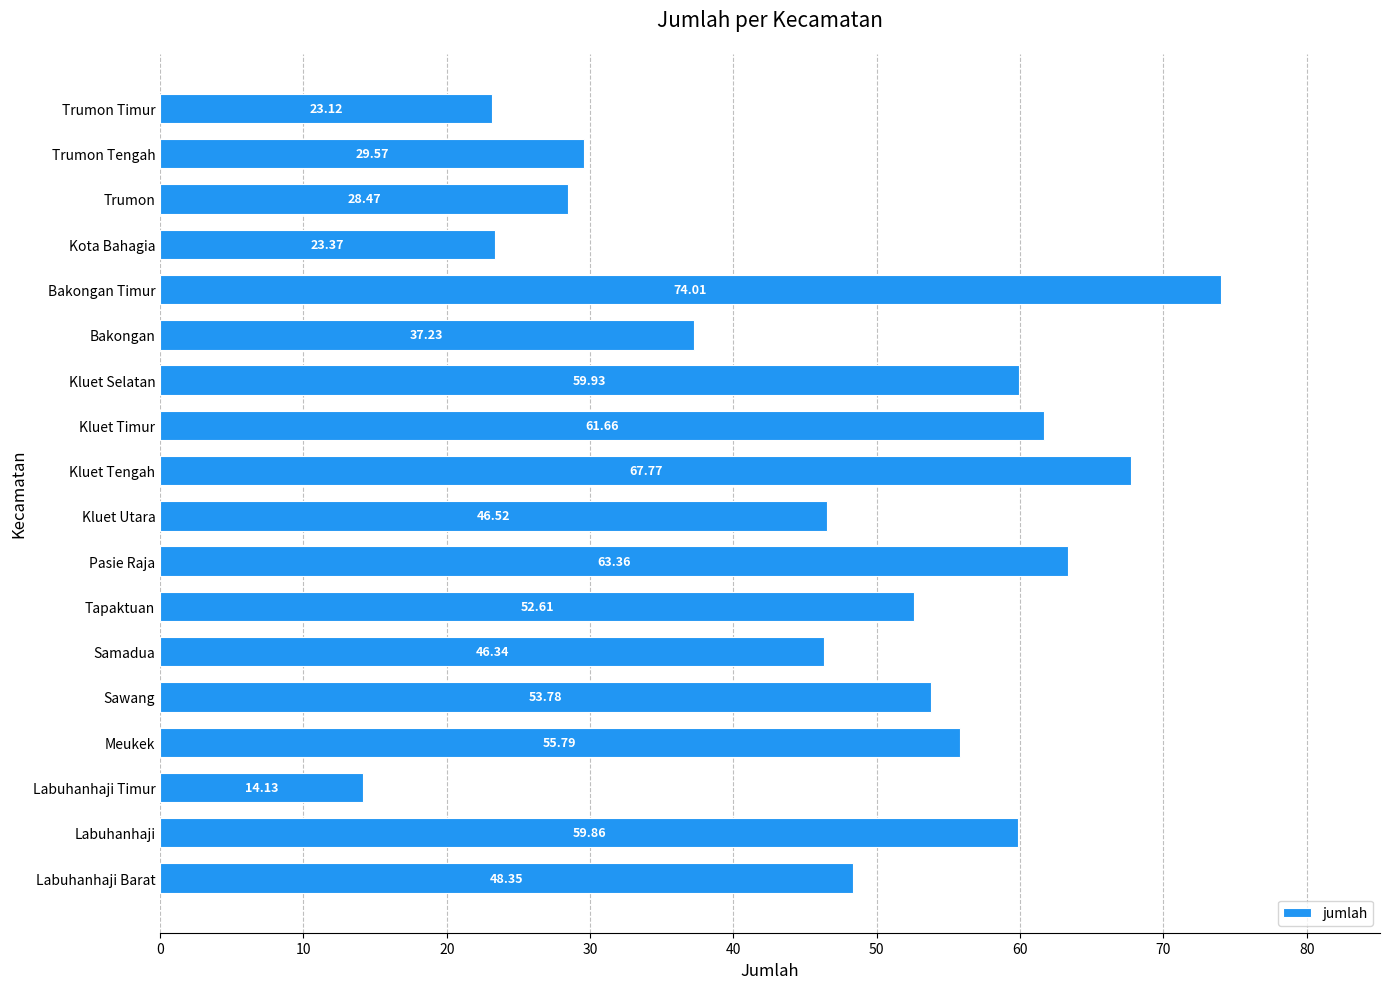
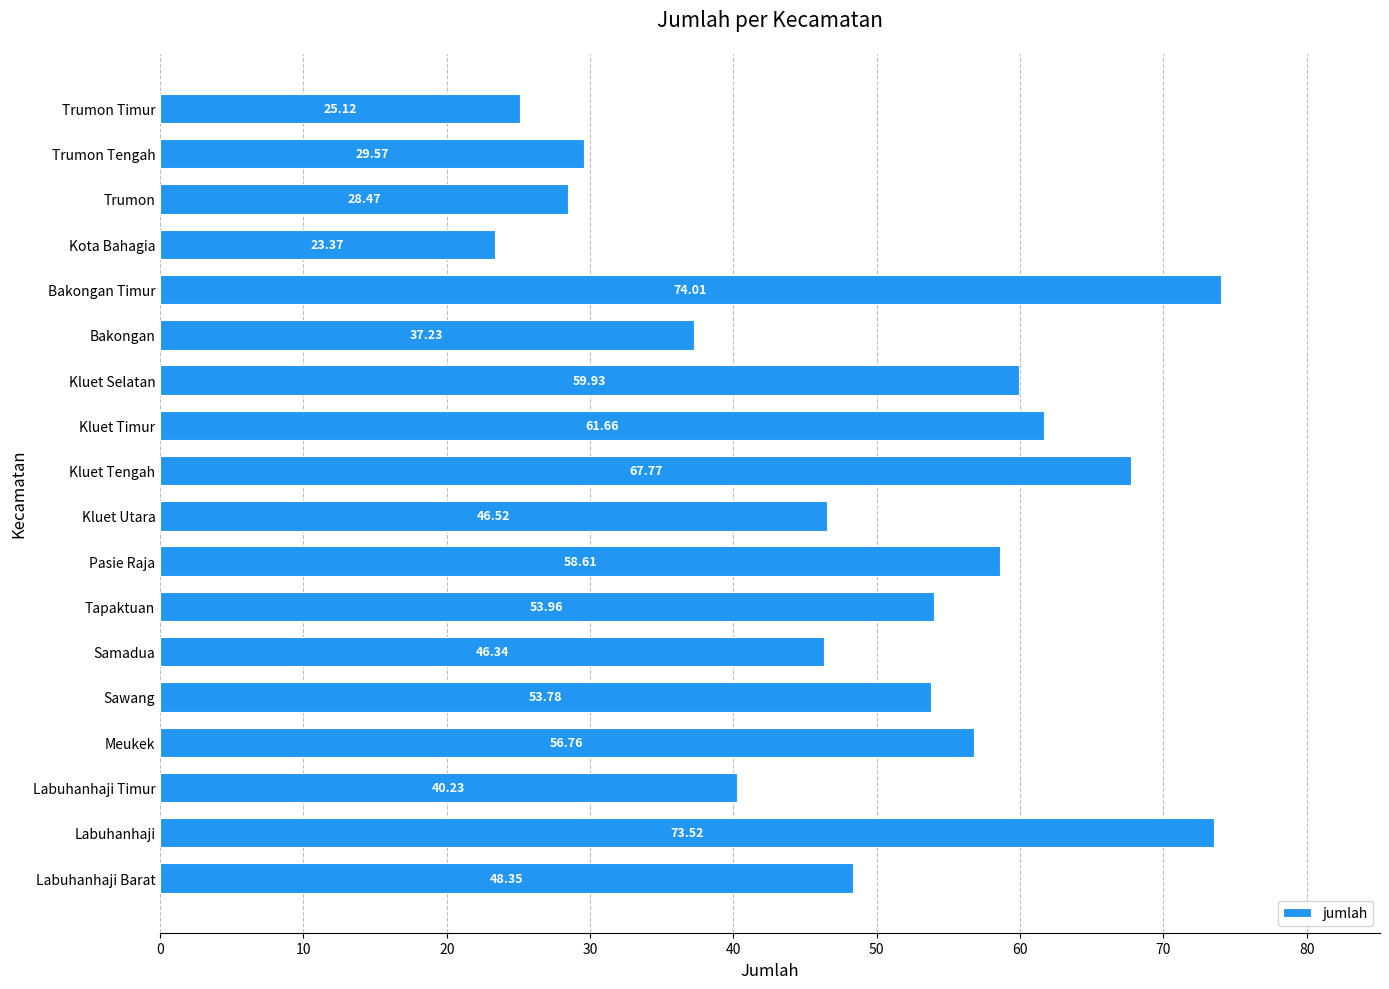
Trumon Timur: 23.12 -> 25.12
Pasie Raja: 63.36 -> 58.61
Tapaktuan: 52.61 -> 53.96
Meukek: 55.79 -> 56.76
Labuhanhaji Timur: 14.13 -> 40.23
Labuhanhaji: 59.86 -> 73.52
